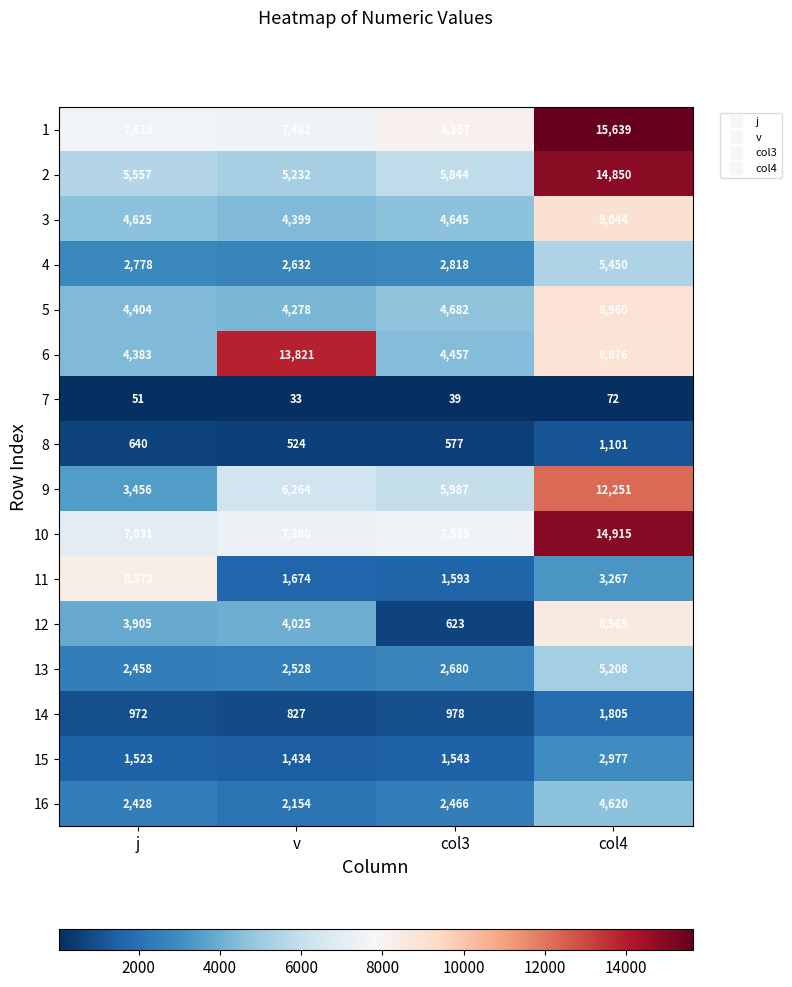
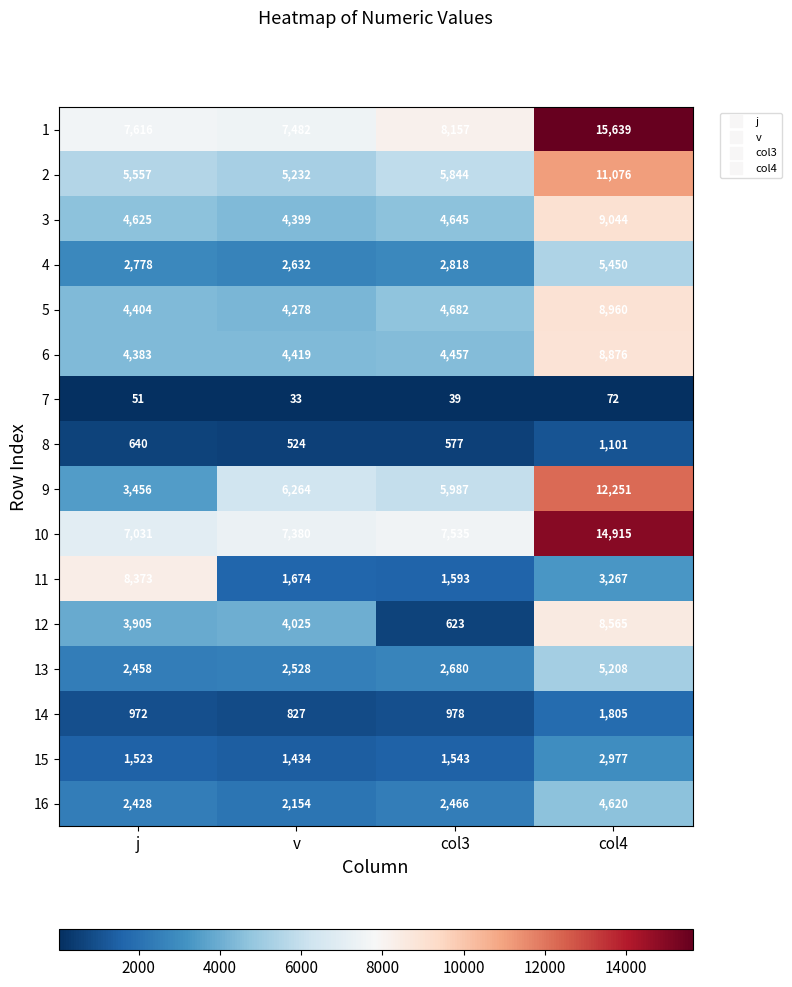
2, col4: 14,850 -> 11,076
6, v: 13,821 -> 4,419
